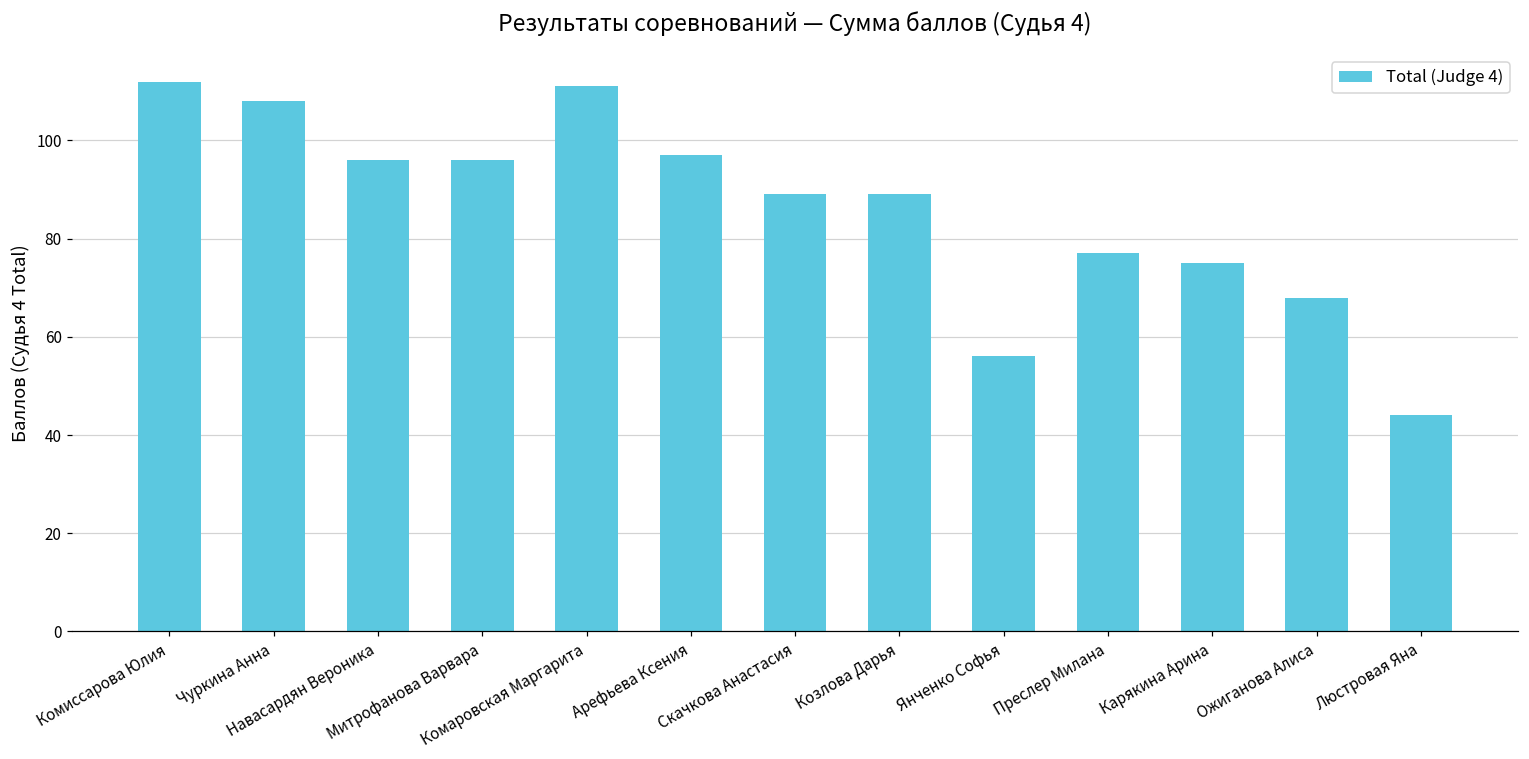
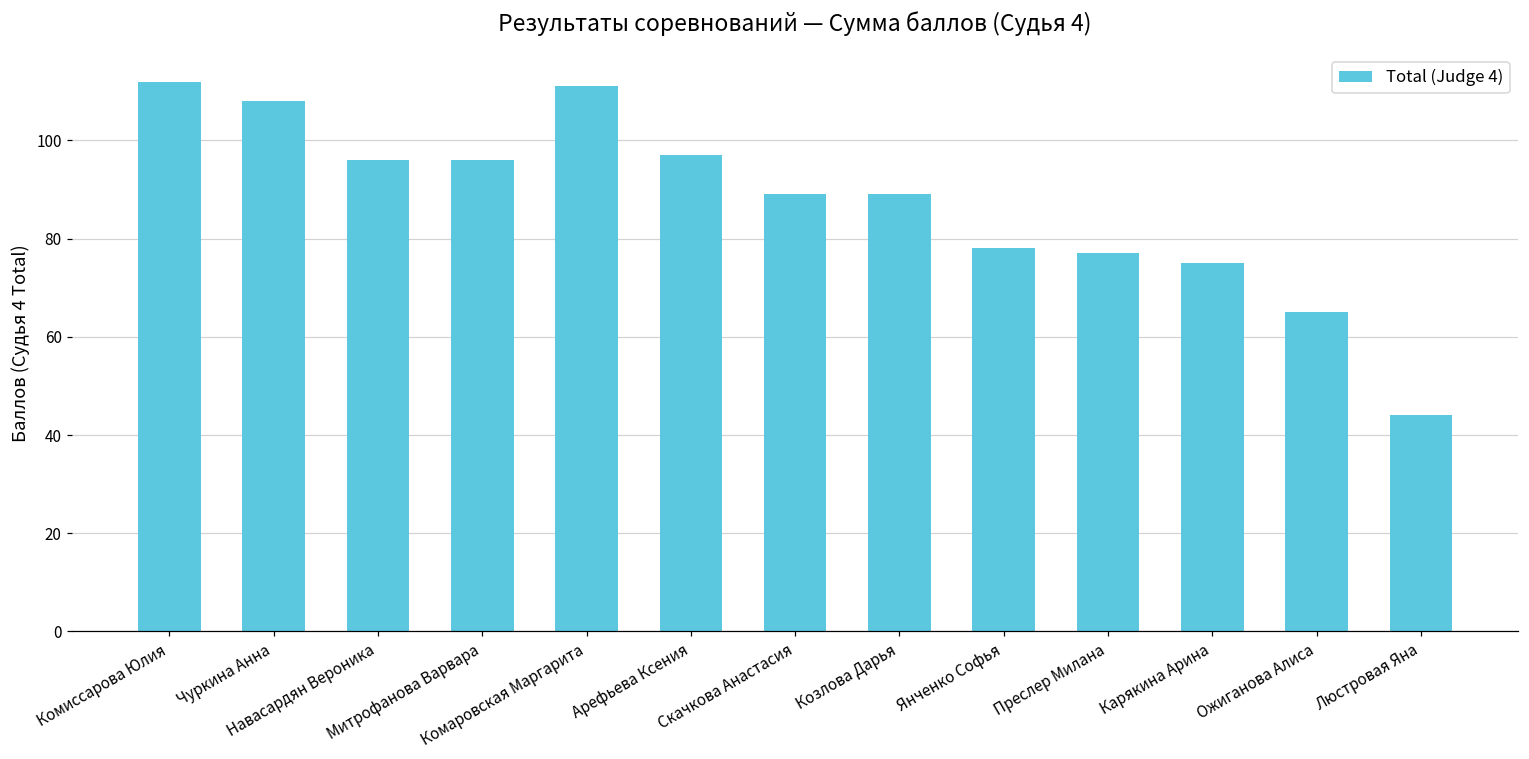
Янченко Софья: 56 -> 78
Ожиганова Алиса: 68 -> 65
